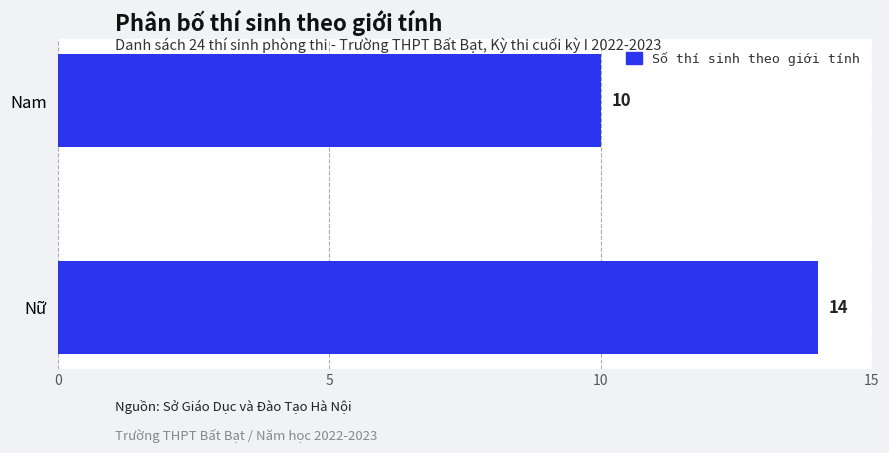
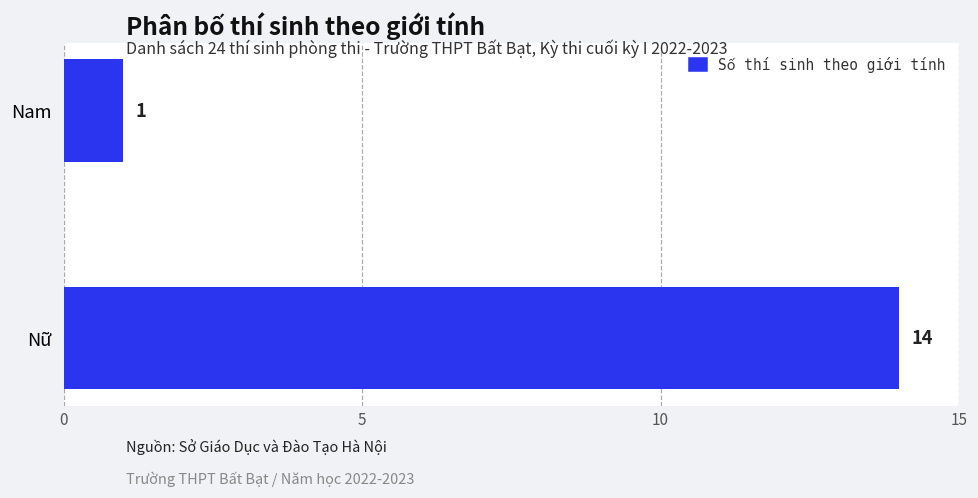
Nam: 10 -> 1
